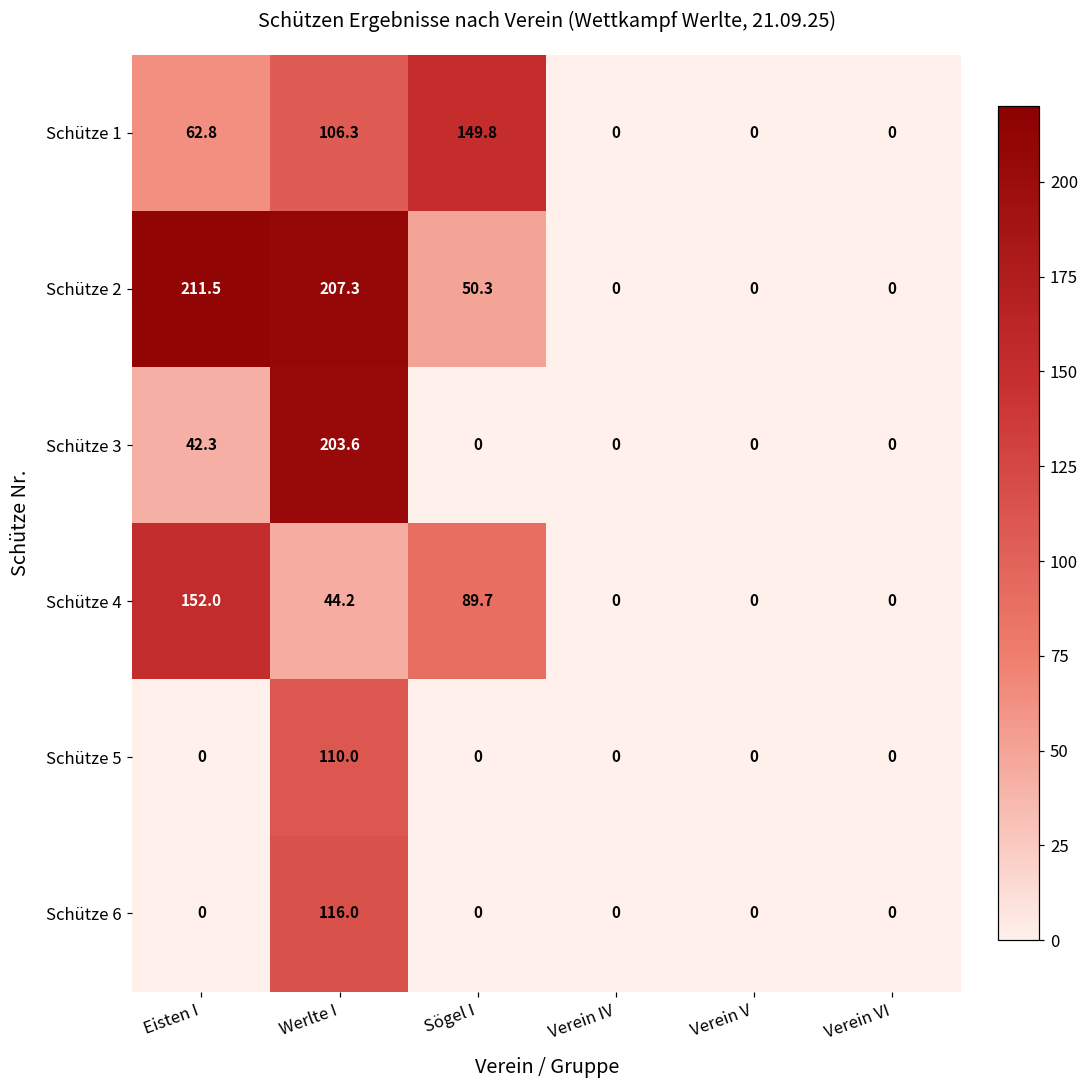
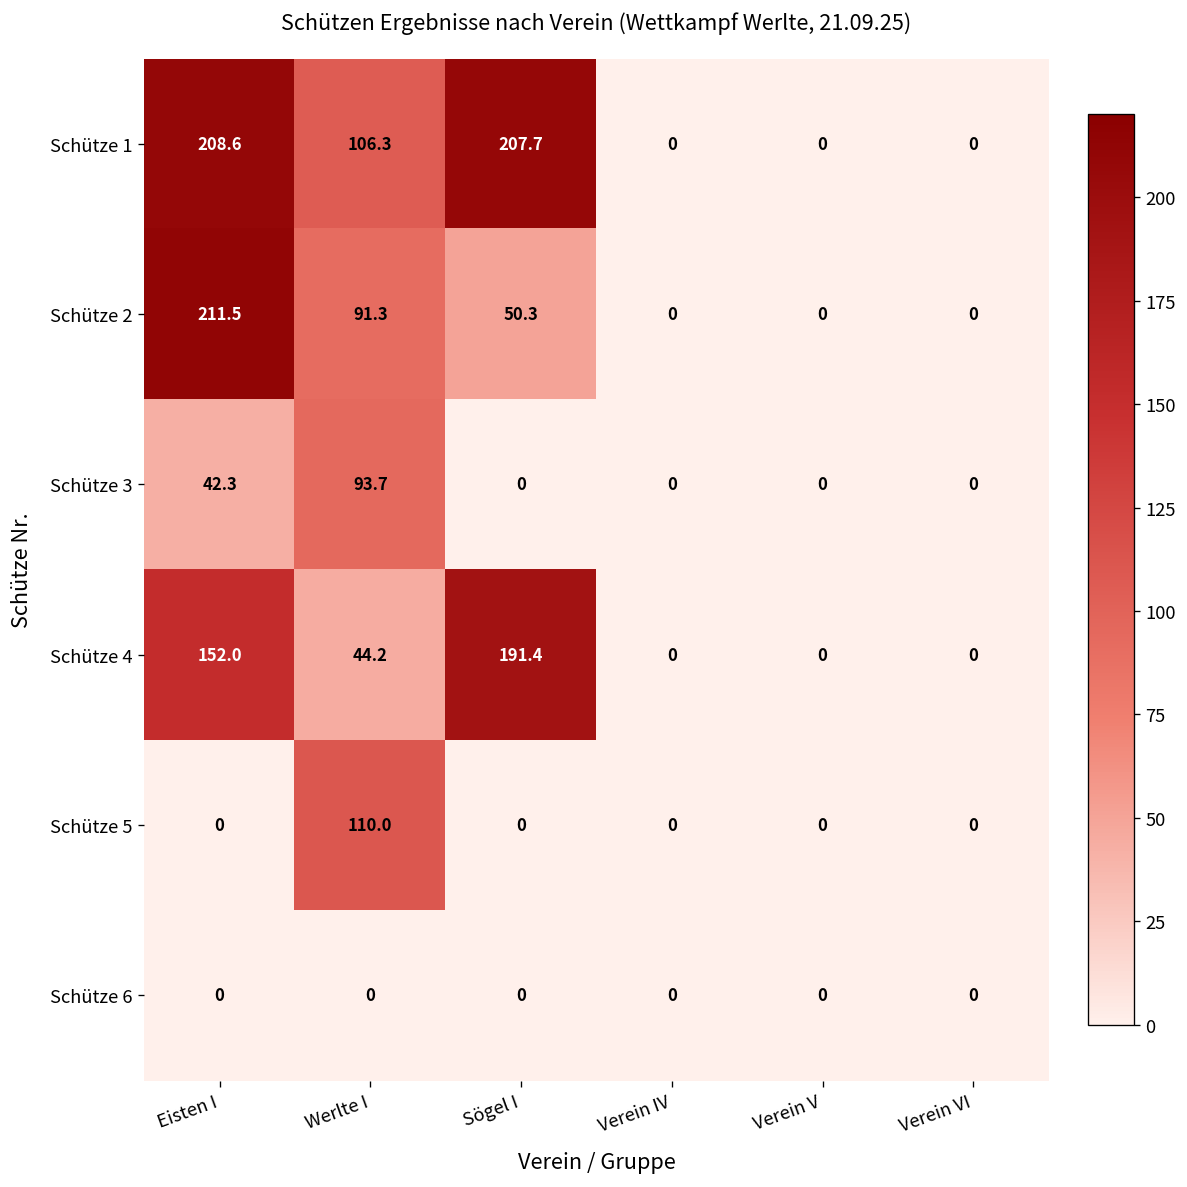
Schütze 1, Eisten I: 62.8 -> 208.6
Schütze 1, Sögel I: 149.8 -> 207.7
Schütze 2, Werlte I: 207.3 -> 91.3
Schütze 3, Werlte I: 203.6 -> 93.7
Schütze 4, Sögel I: 89.7 -> 191.4
Schütze 6, Werlte I: 116.0 -> 0
